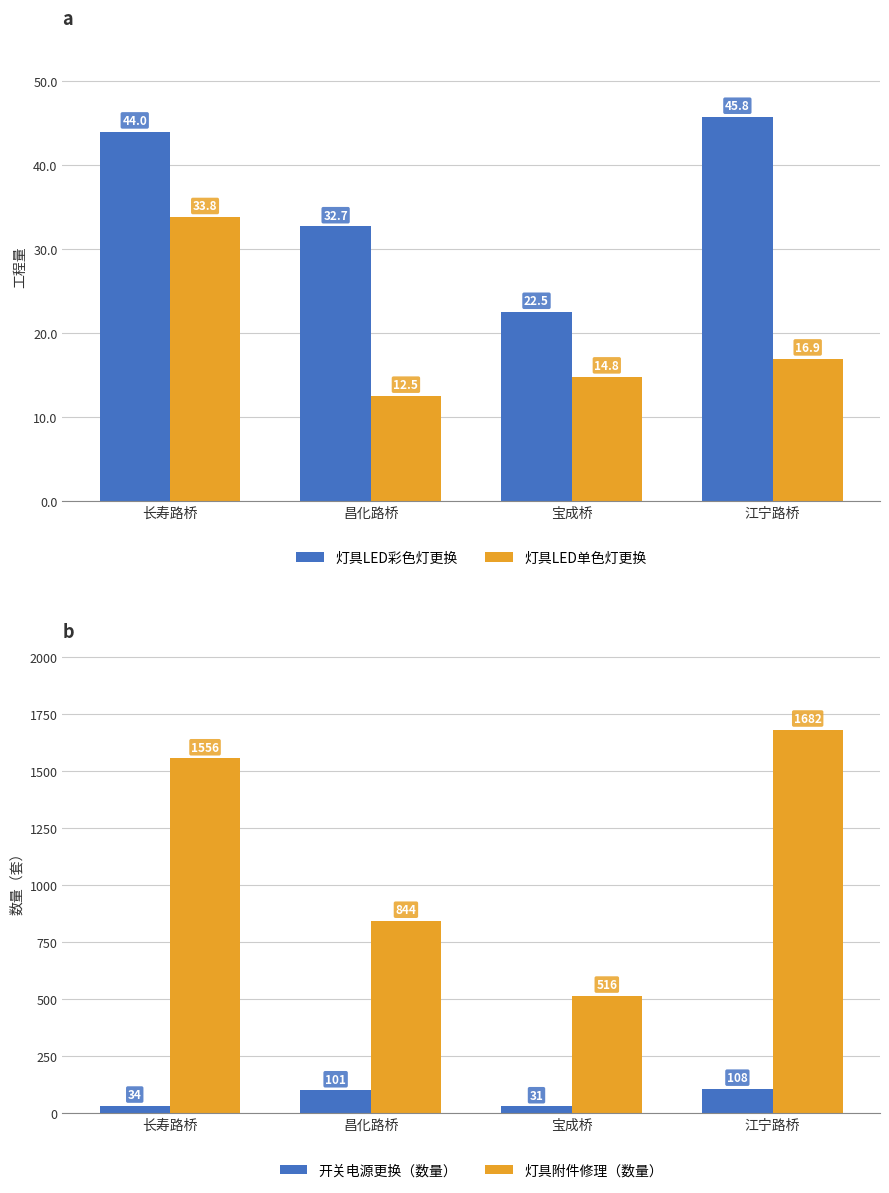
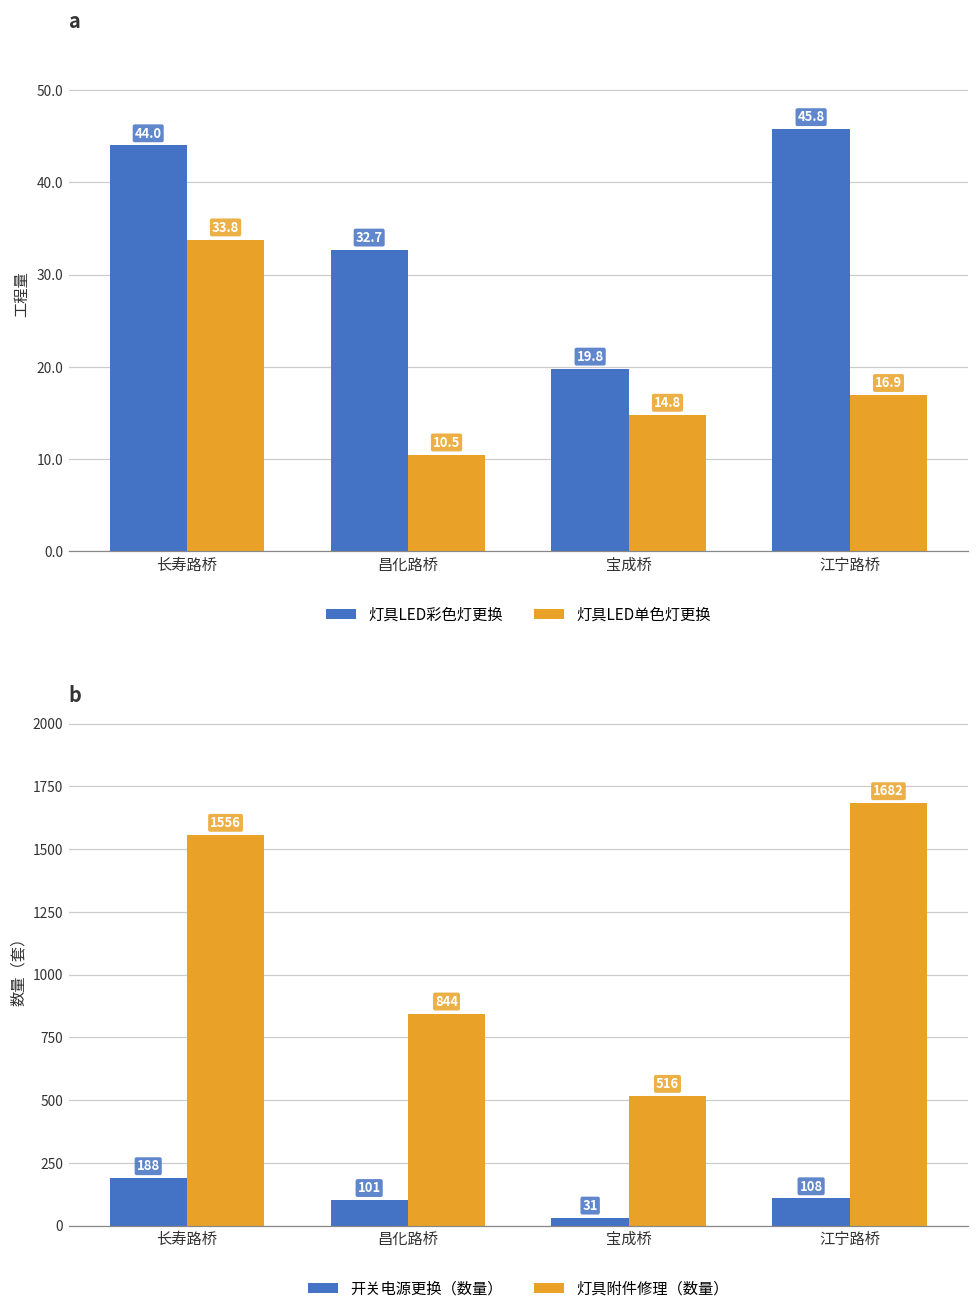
a, 灯具LED单色灯更换, 昌化路桥: 12.5 -> 10.5
a, 灯具LED彩色灯更换, 宝成桥: 22.5 -> 19.8
b, 开关电源更换（数量）, 长寿路桥: 34 -> 188
